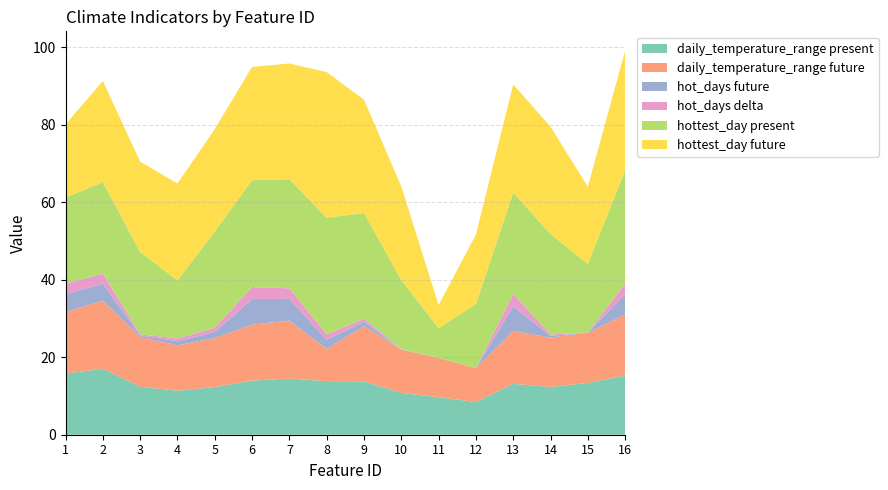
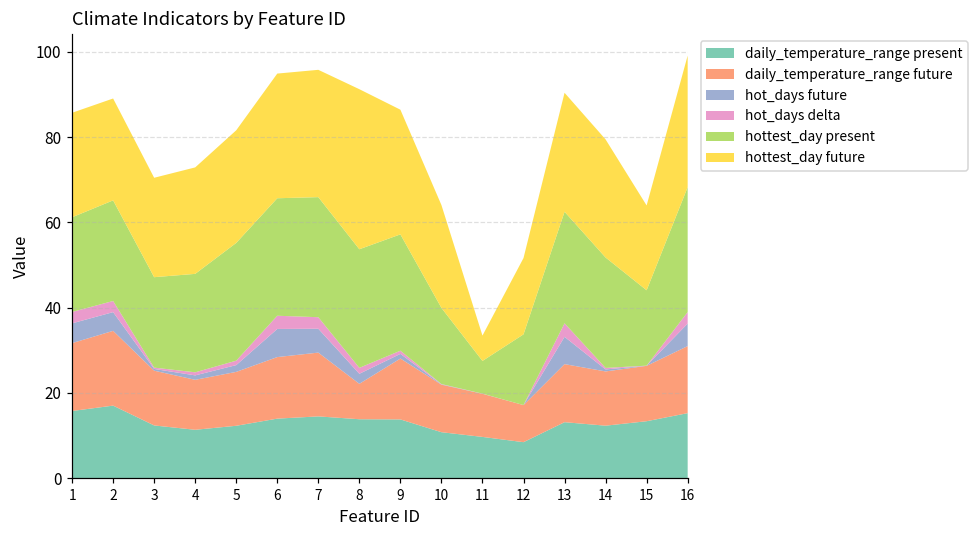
hottest_day future, 1: 19 -> 25
hottest_day future, 2: 26 -> 24
hottest_day present, 4: 15 -> 23
hottest_day present, 5: 25 -> 28
hottest_day present, 8: 30 -> 28
